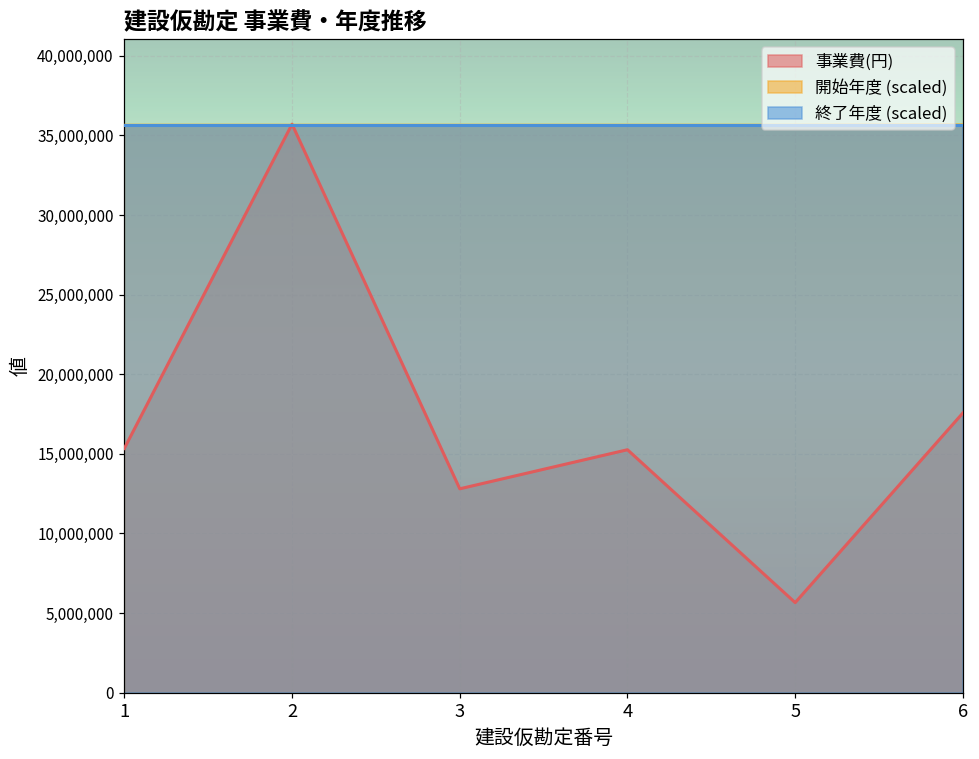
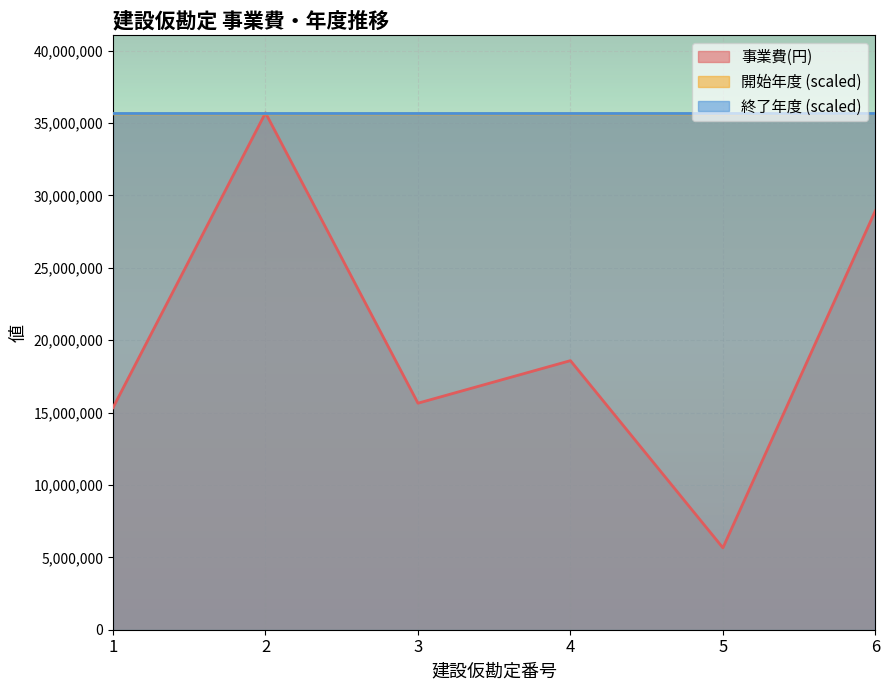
事業費(円), 3: 12,800,000 -> 15,700,000
事業費(円), 4: 15,300,000 -> 18,600,000
事業費(円), 6: 17,600,000 -> 29,000,000
